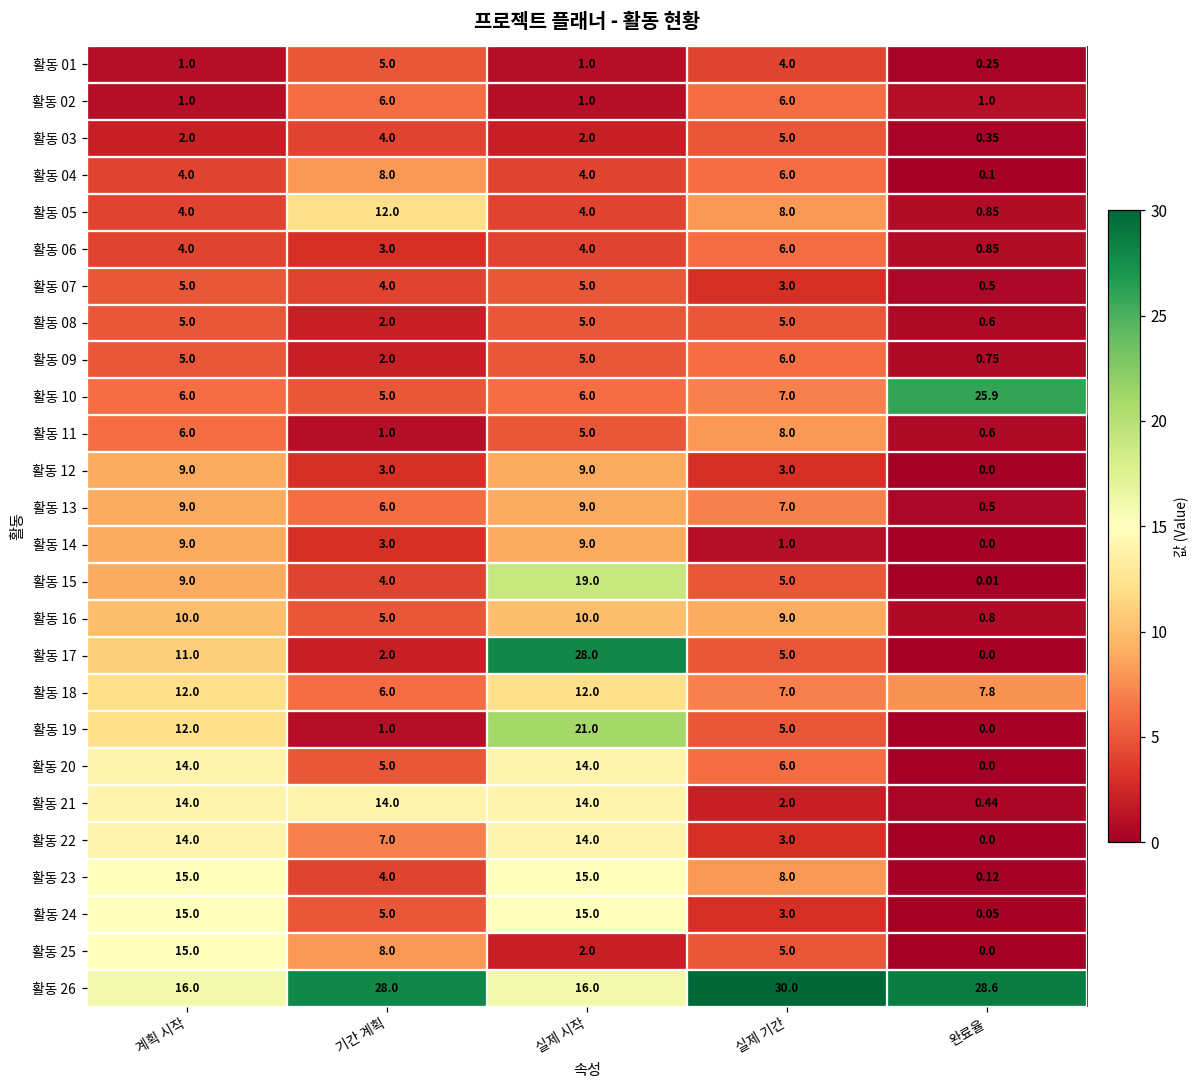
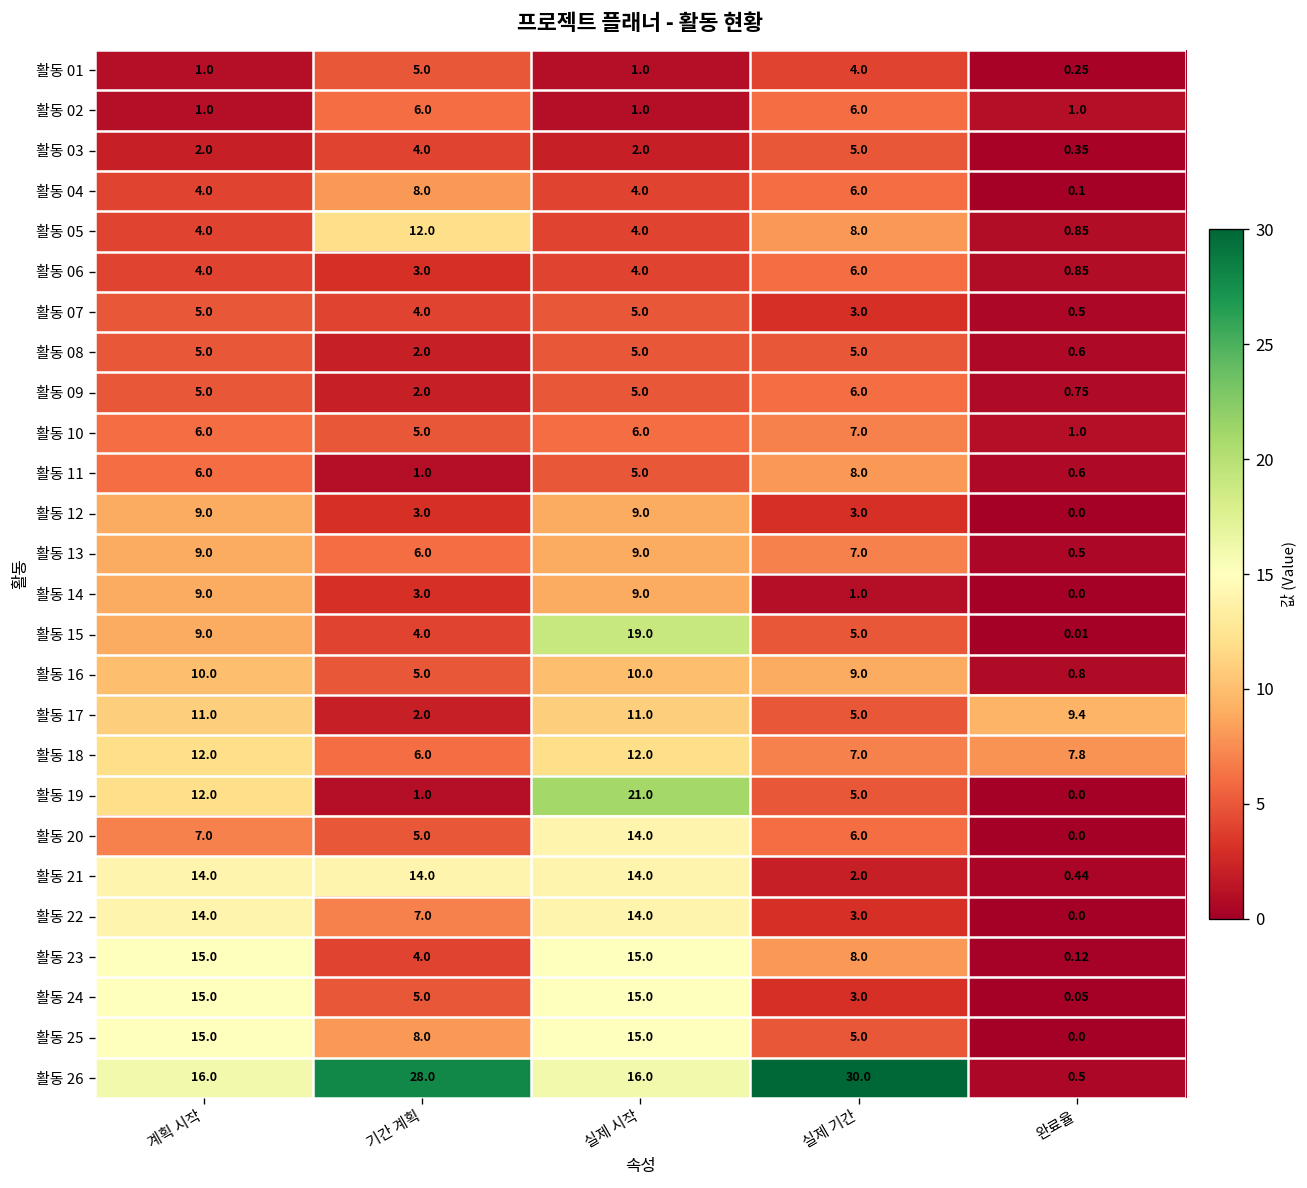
활동 10, 완료율: 25.9 -> 1.0
활동 17, 실제 시작: 28.0 -> 11.0
활동 17, 완료율: 0.0 -> 9.4
활동 20, 계획 시작: 14.0 -> 7.0
활동 25, 실제 시작: 2.0 -> 15.0
활동 26, 완료율: 28.6 -> 0.5
